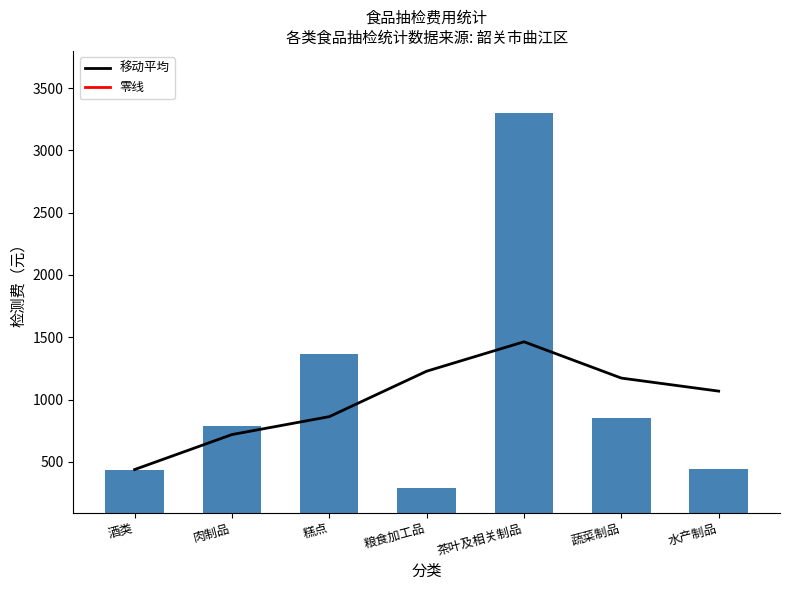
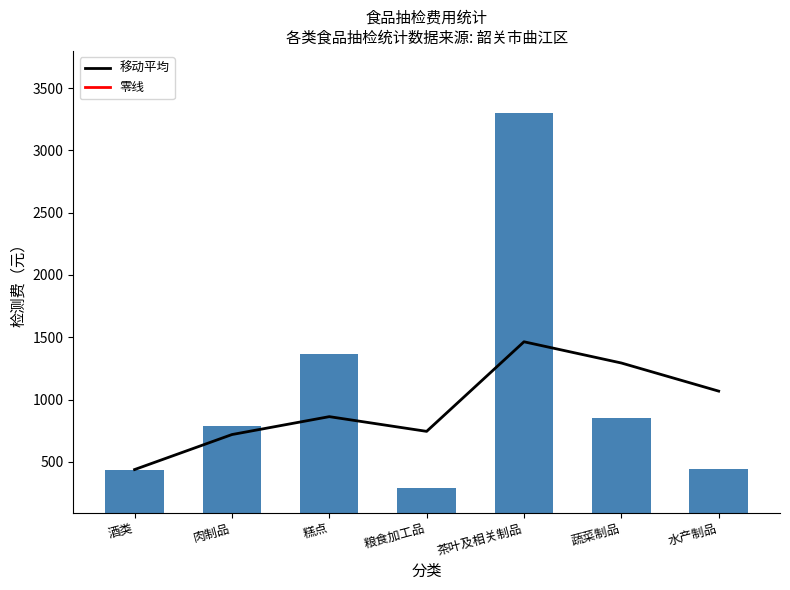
移动平均, 粮食加工品: 1230 -> 740
移动平均, 蔬菜制品: 1170 -> 1290
